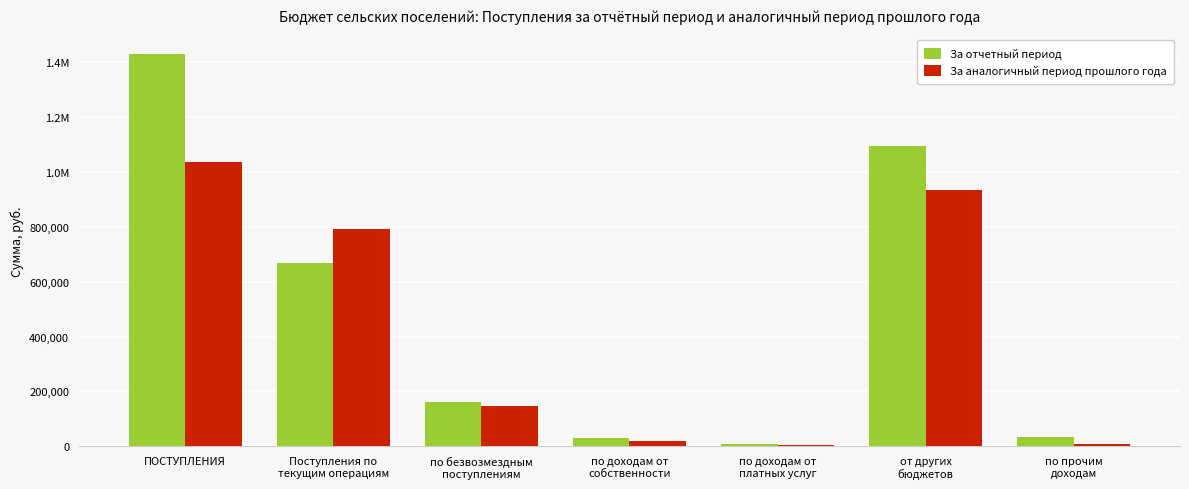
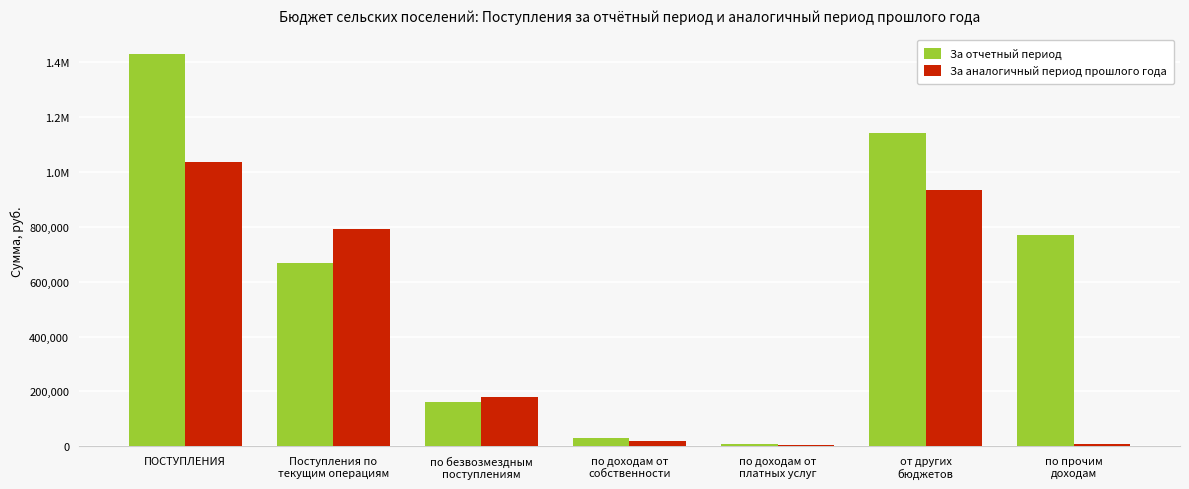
За аналогичный период прошлого года, по безвозмездным поступлениям: 150,000 -> 180,000
За отчетный период, от других бюджетов: 1,100,000 -> 1,140,000
За отчетный период, по прочим доходам: 30,000 -> 770,000
